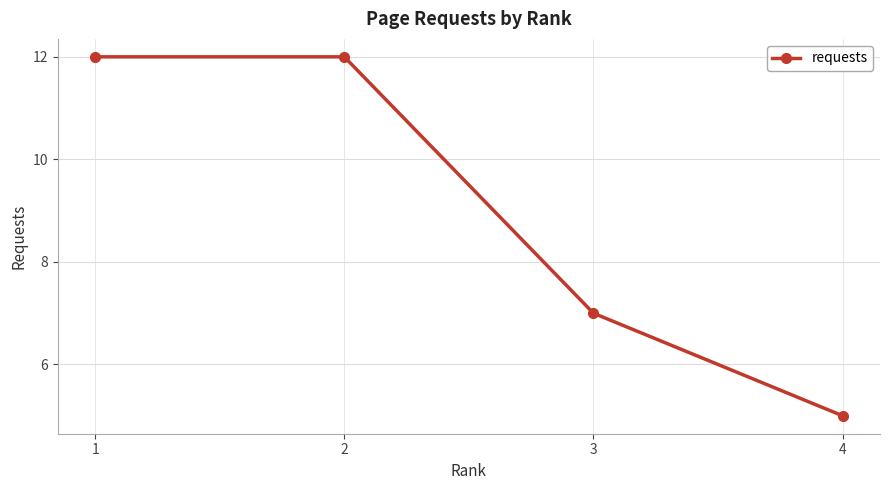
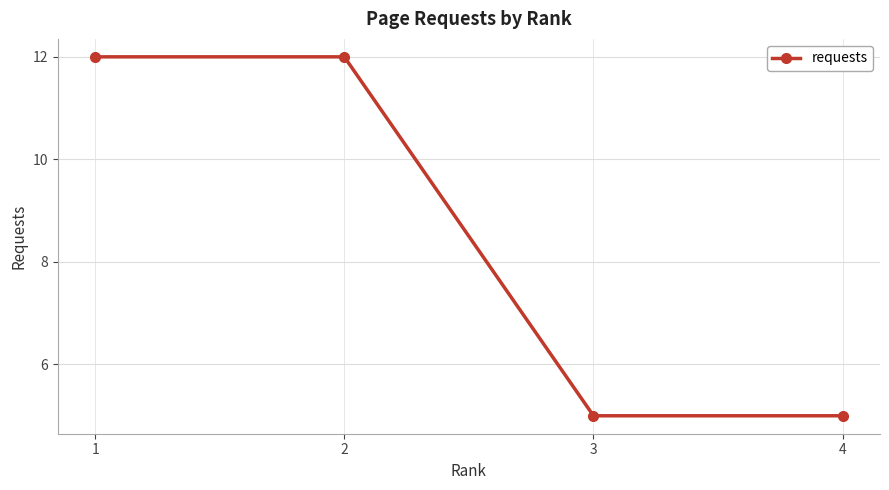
3: 7 -> 5
